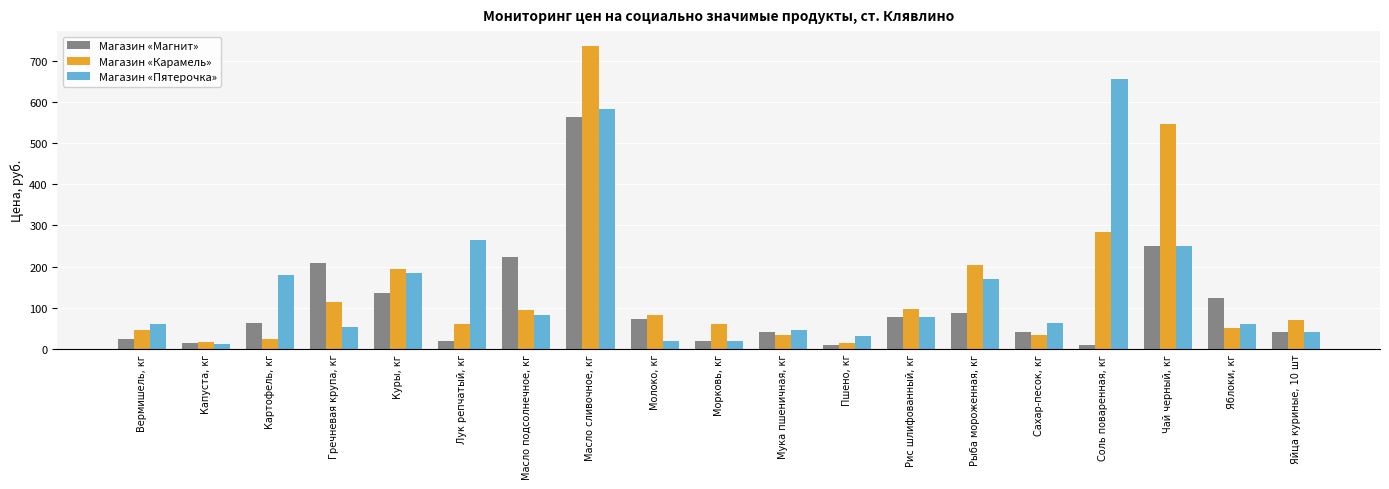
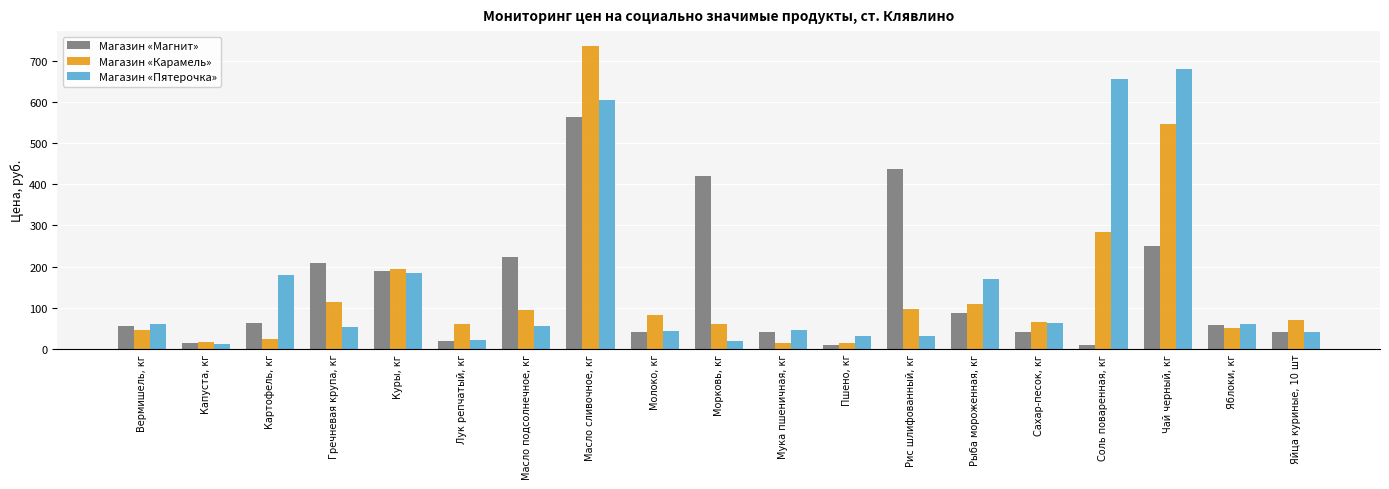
Магазин «Магнит», Вермишель, кг: 20 -> 50
Магазин «Магнит», Куры, кг: 140 -> 190
Магазин «Пятерочка», Лук репчатый, кг: 260 -> 20
Магазин «Пятерочка», Масло подсолнечное, кг: 80 -> 60
Магазин «Пятерочка», Масло сливочное, кг: 580 -> 610
Магазин «Магнит», Молоко, кг: 70 -> 40
Магазин «Пятерочка», Молоко, кг: 20 -> 40
Магазин «Магнит», Морковь, кг: 20 -> 420
Магазин «Карамель», Мука пшеничная, кг: 30 -> 10
Магазин «Магнит», Рис шлифованный, кг: 80 -> 440
Магазин «Пятерочка», Рис шлифованный, кг: 80 -> 30
Магазин «Карамель», Рыба мороженная, кг: 200 -> 110
Магазин «Карамель», Сахар-песок, кг: 30 -> 70
Магазин «Пятерочка», Чай черный, кг: 250 -> 680
Магазин «Магнит», Яблоки, кг: 120 -> 60
